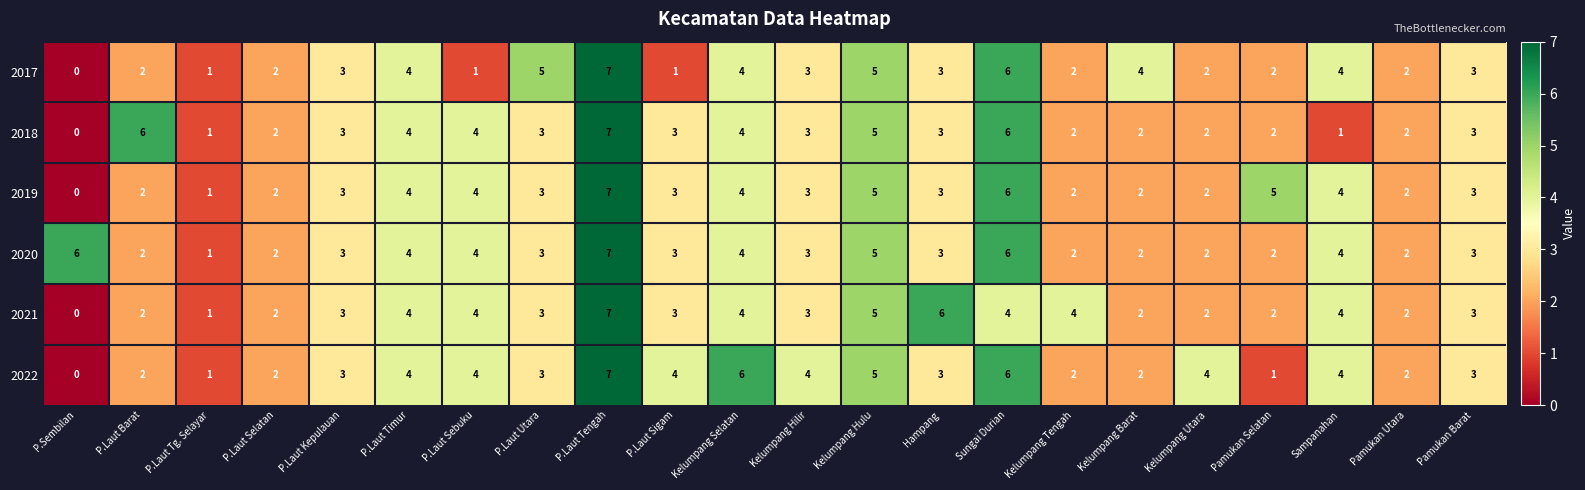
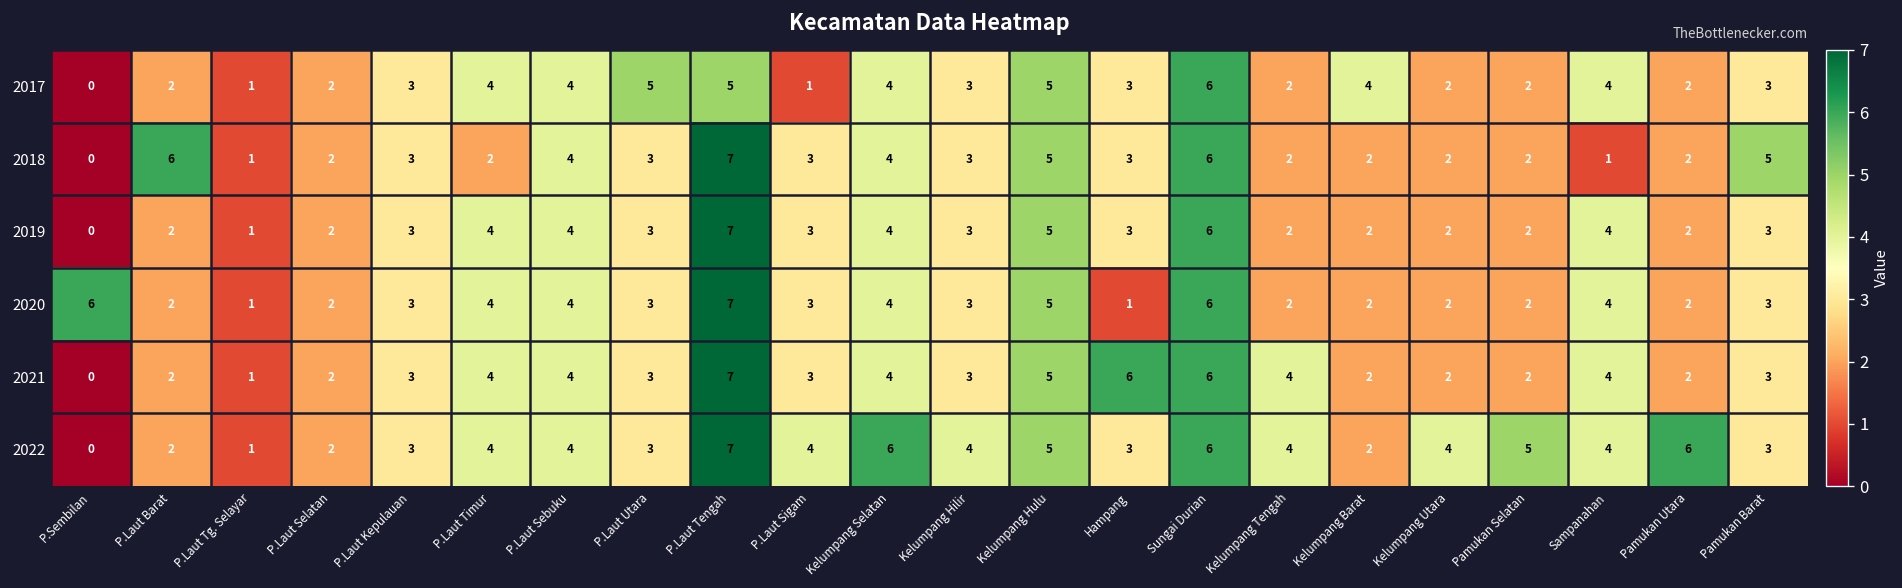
2017, P.Laut Sebuku: 1 -> 4
2017, P.Laut Tengah: 7 -> 5
2018, P.Laut Timur: 4 -> 2
2018, Pamukan Barat: 3 -> 5
2019, Pamukan Selatan: 5 -> 2
2020, Hampang: 3 -> 1
2021, Sungai Durian: 4 -> 6
2022, Kelumpang Tengah: 2 -> 4
2022, Pamukan Selatan: 1 -> 5
2022, Pamukan Utara: 2 -> 6
